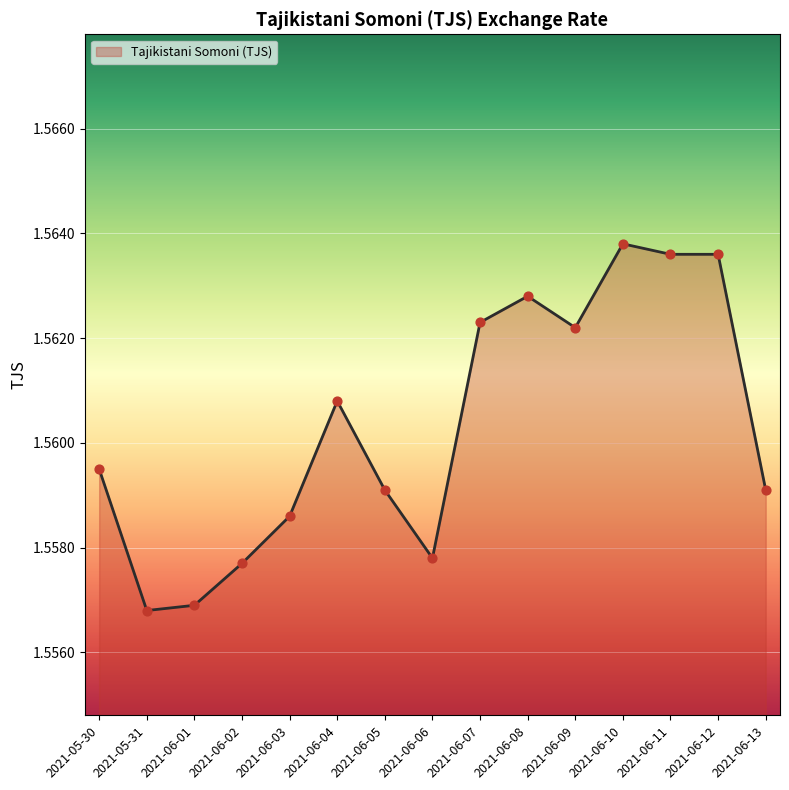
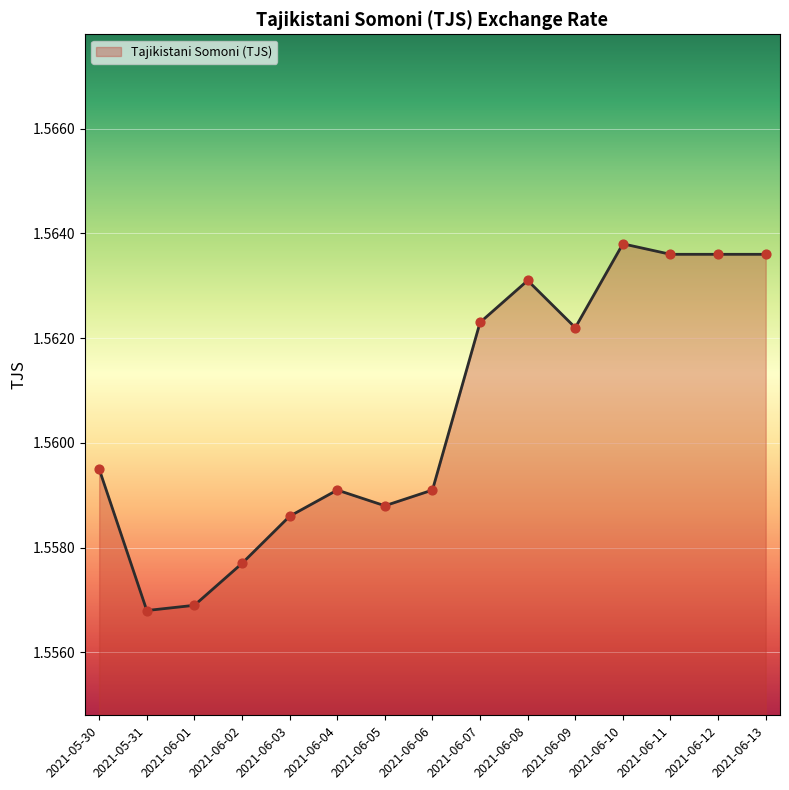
2021-06-04: 1.5608 -> 1.5591
2021-06-05: 1.5591 -> 1.5588
2021-06-06: 1.5578 -> 1.5591
2021-06-08: 1.5628 -> 1.5631
2021-06-13: 1.5591 -> 1.5636
